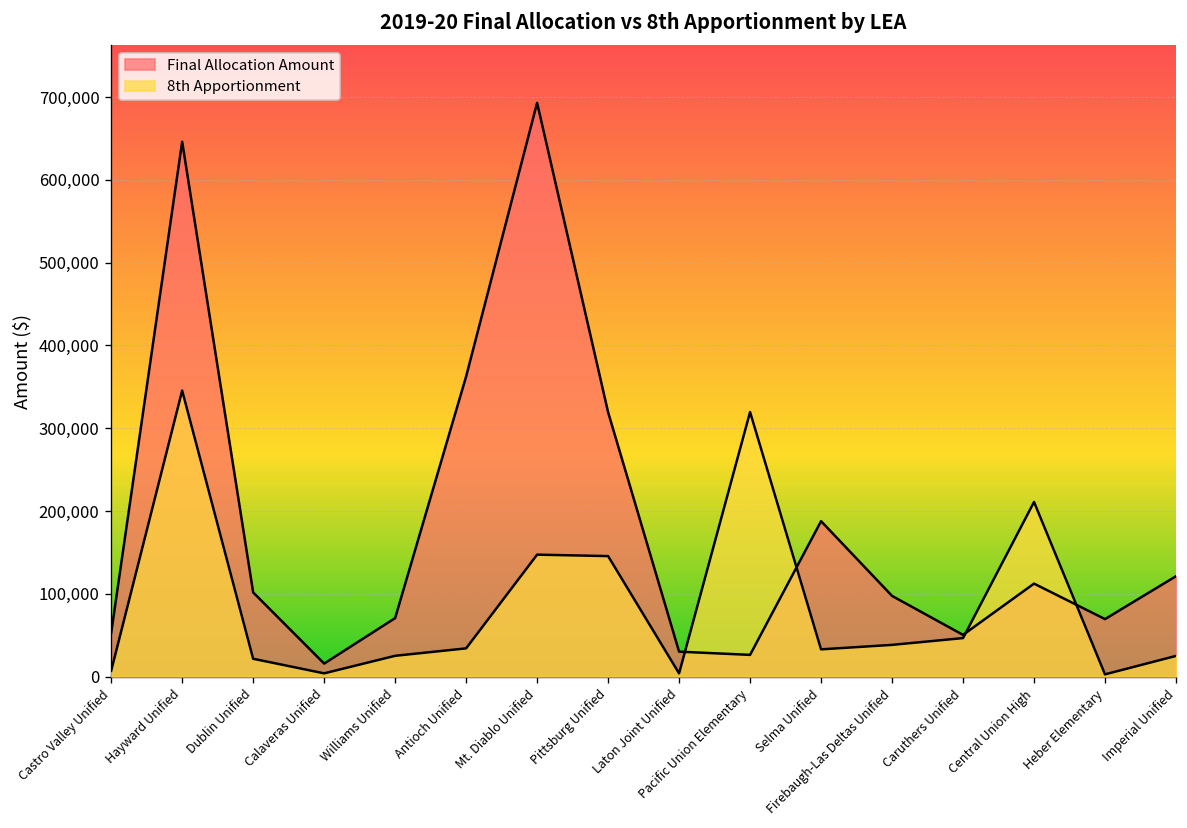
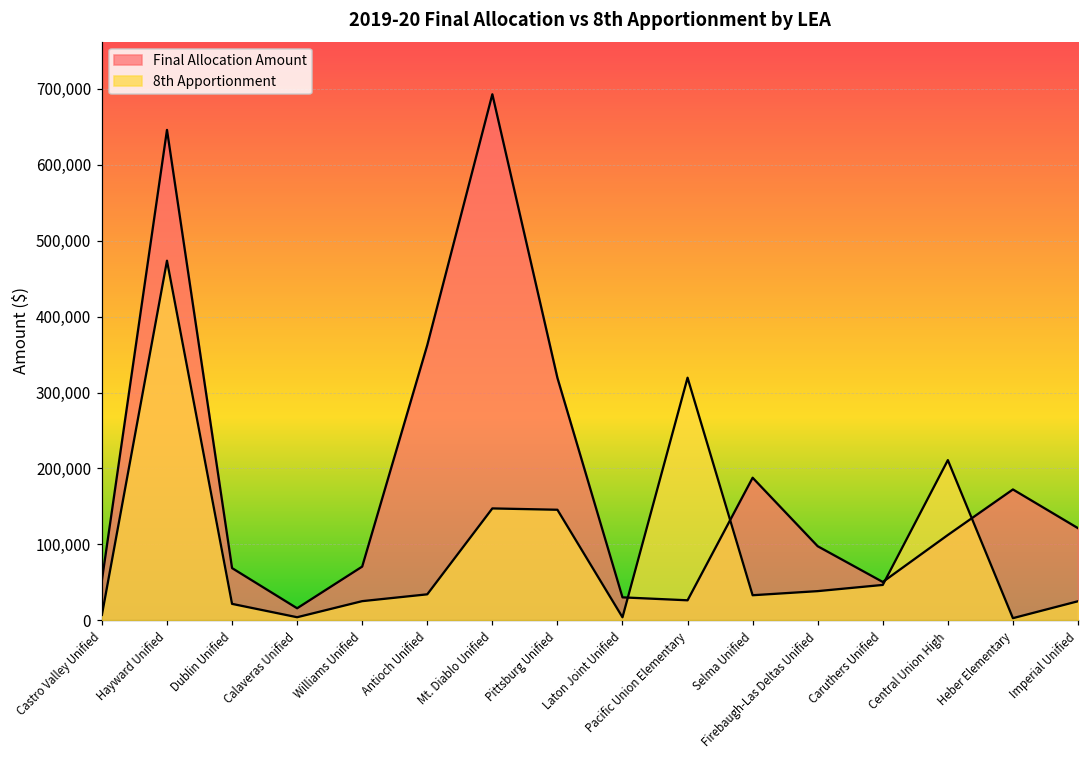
8th Apportionment, Hayward Unified: 350,000 -> 470,000
Final Allocation Amount, Dublin Unified: 100,000 -> 70,000
Final Allocation Amount, Heber Elementary: 70,000 -> 170,000
